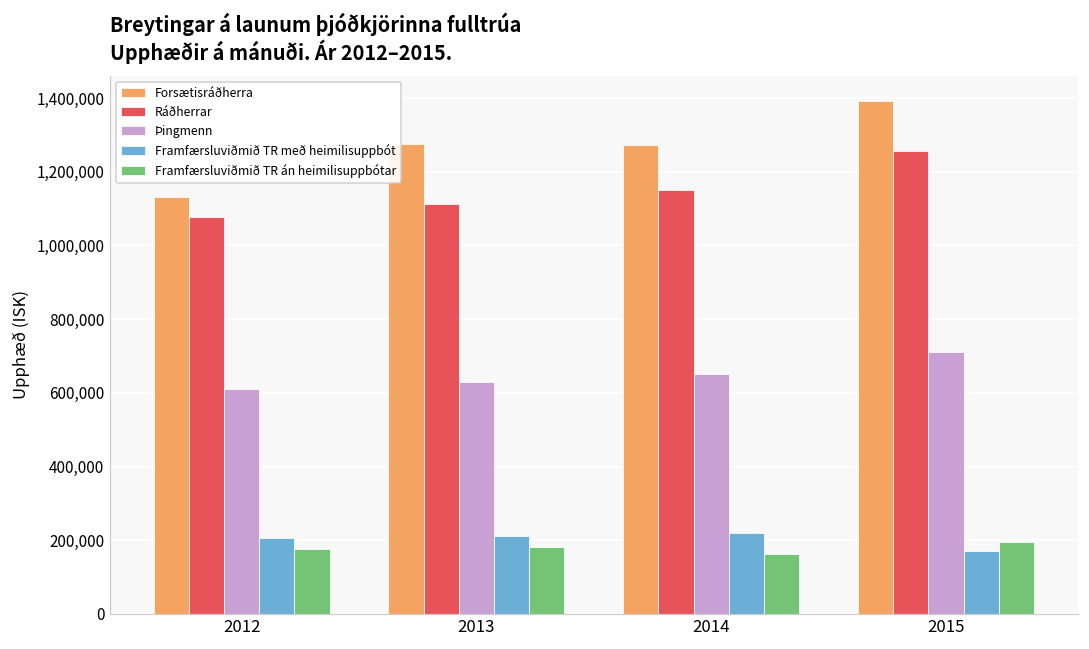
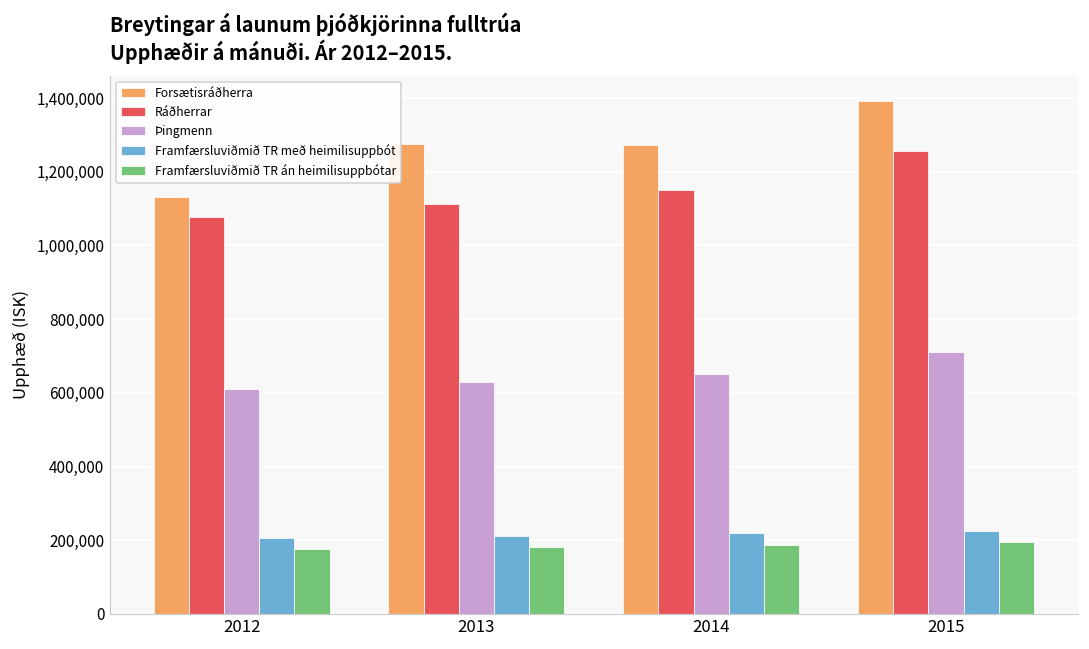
Framfærsluviðmið TR án heimilisuppbótar, 2014: 160,000 -> 190,000
Framfærsluviðmið TR með heimilisuppbót, 2015: 170,000 -> 230,000
